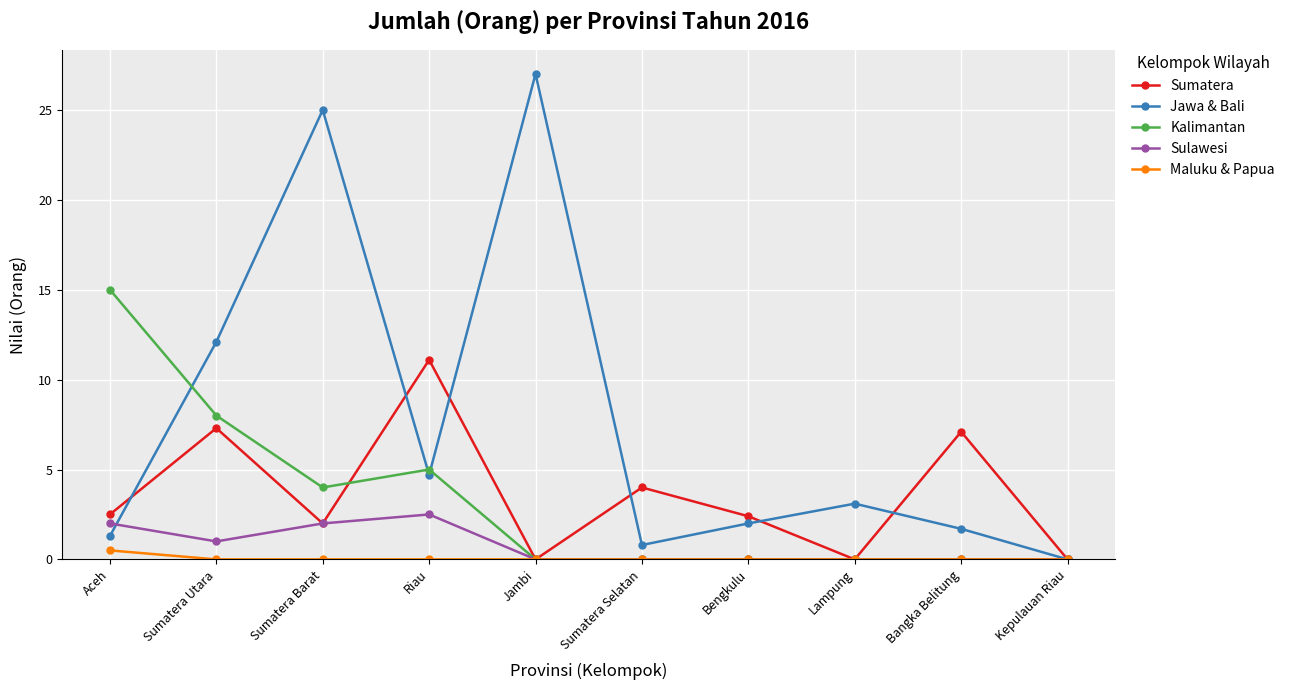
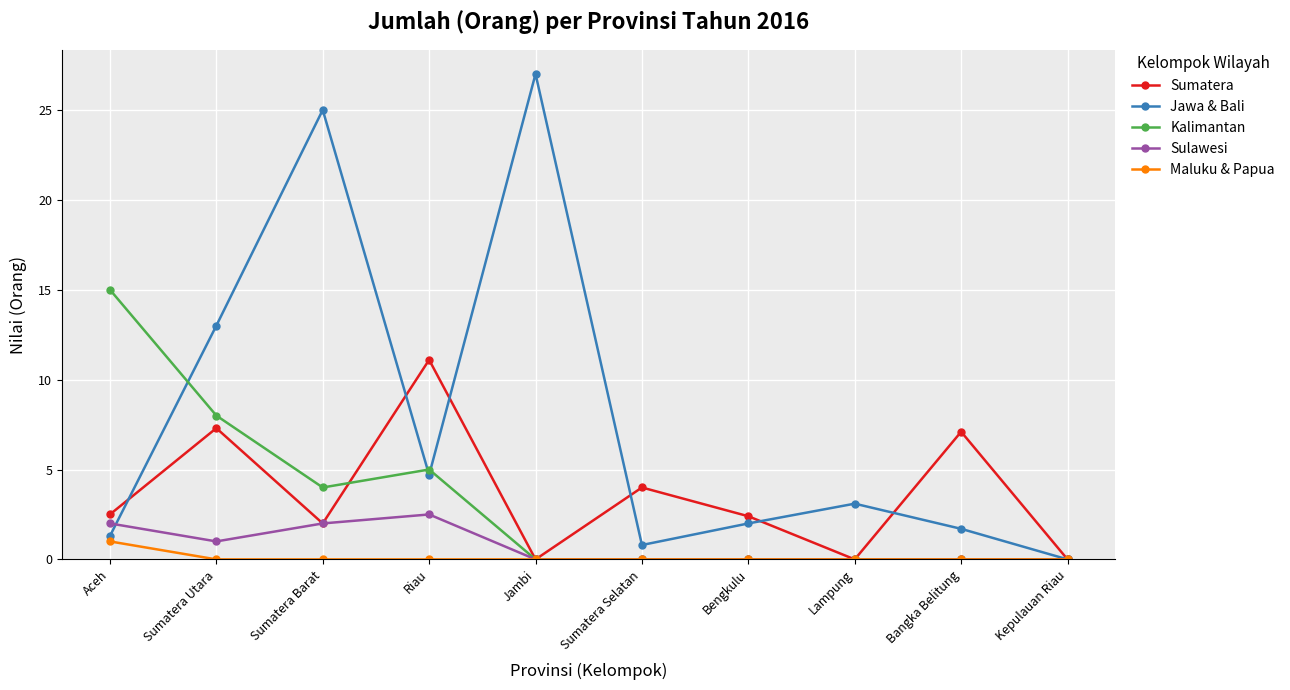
Maluku & Papua, Aceh: 0.5 -> 1.0
Jawa & Bali, Sumatera Utara: 12.1 -> 13.0
